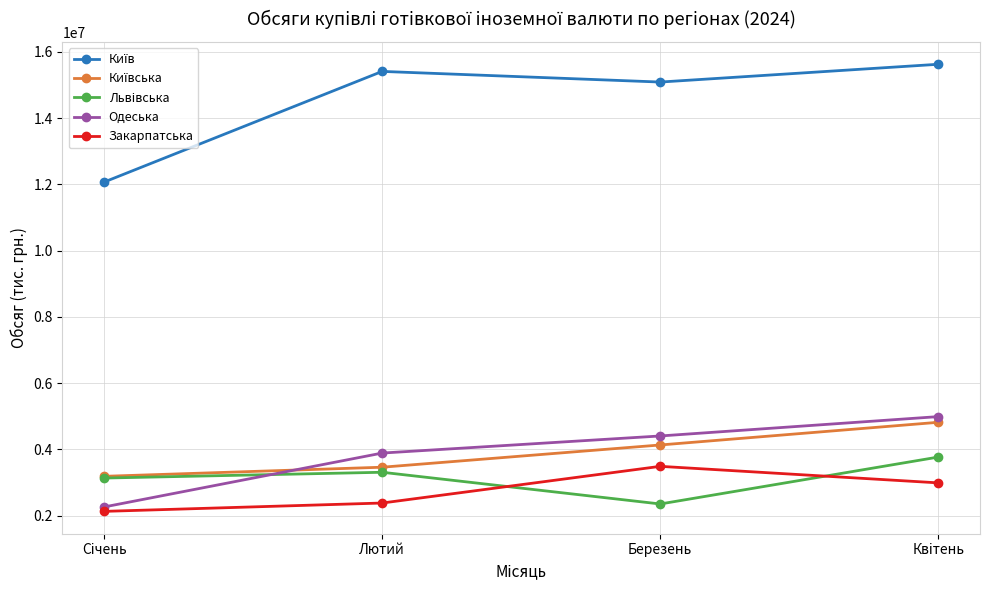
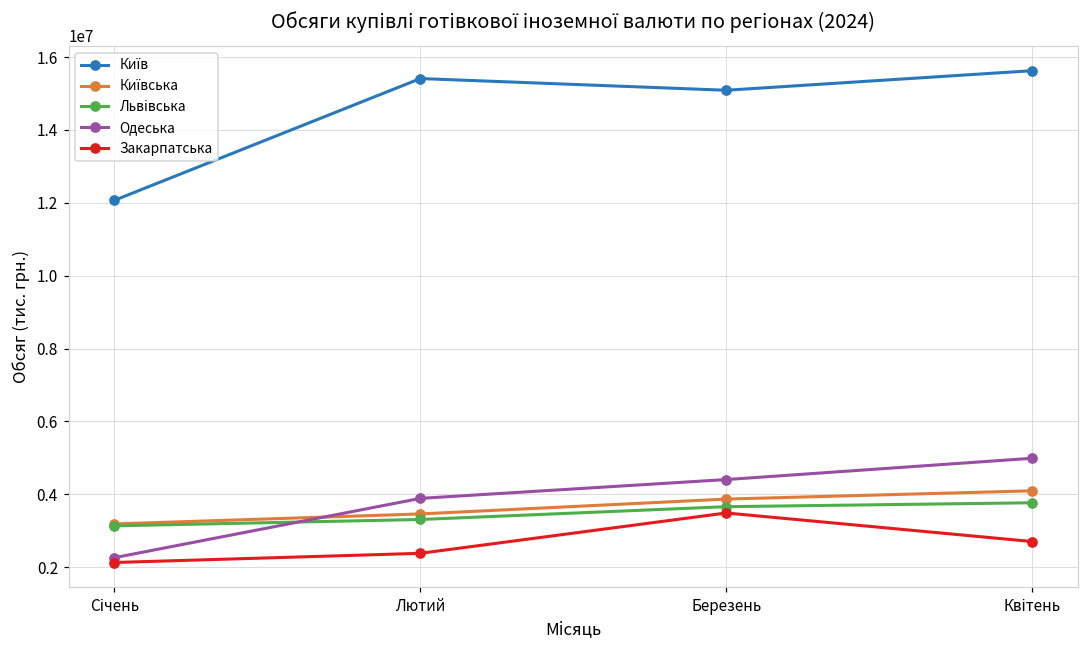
Київська, Березень: 4100000 -> 3900000
Львівська, Березень: 2400000 -> 3700000
Київська, Квітень: 4800000 -> 4100000
Закарпатська, Квітень: 3000000 -> 2700000
